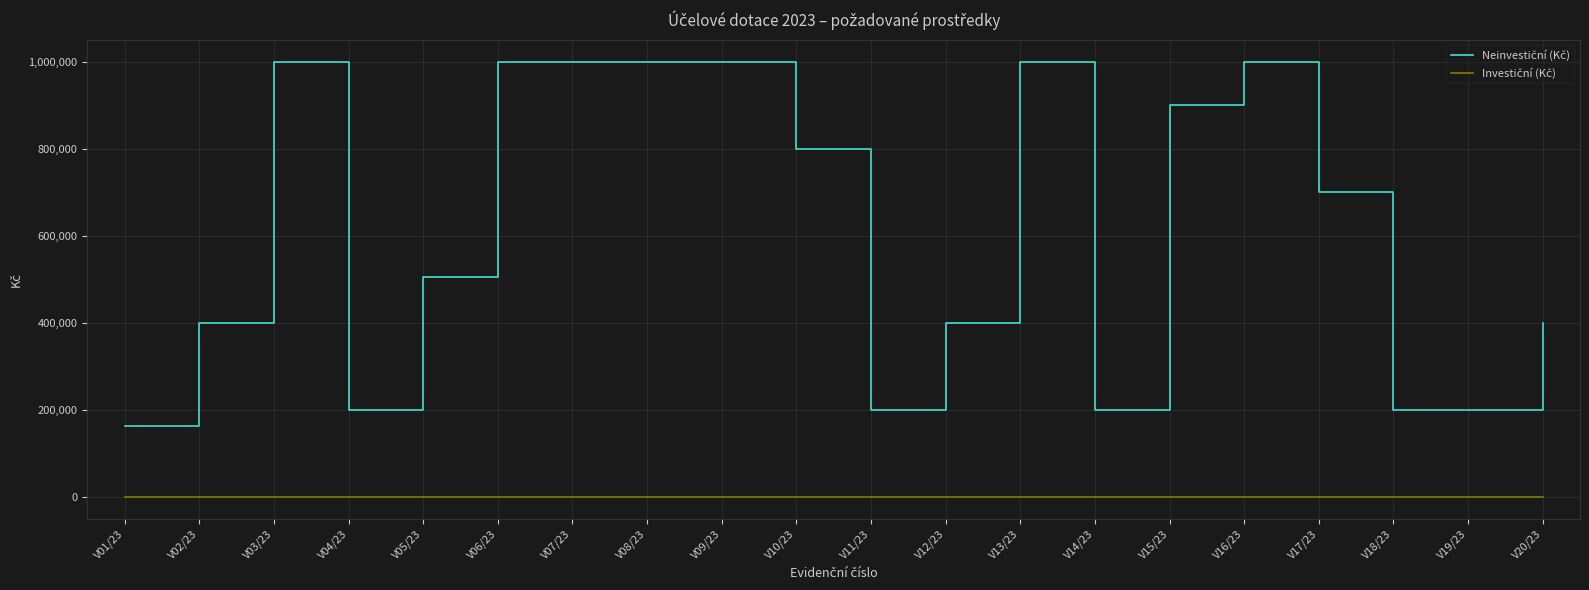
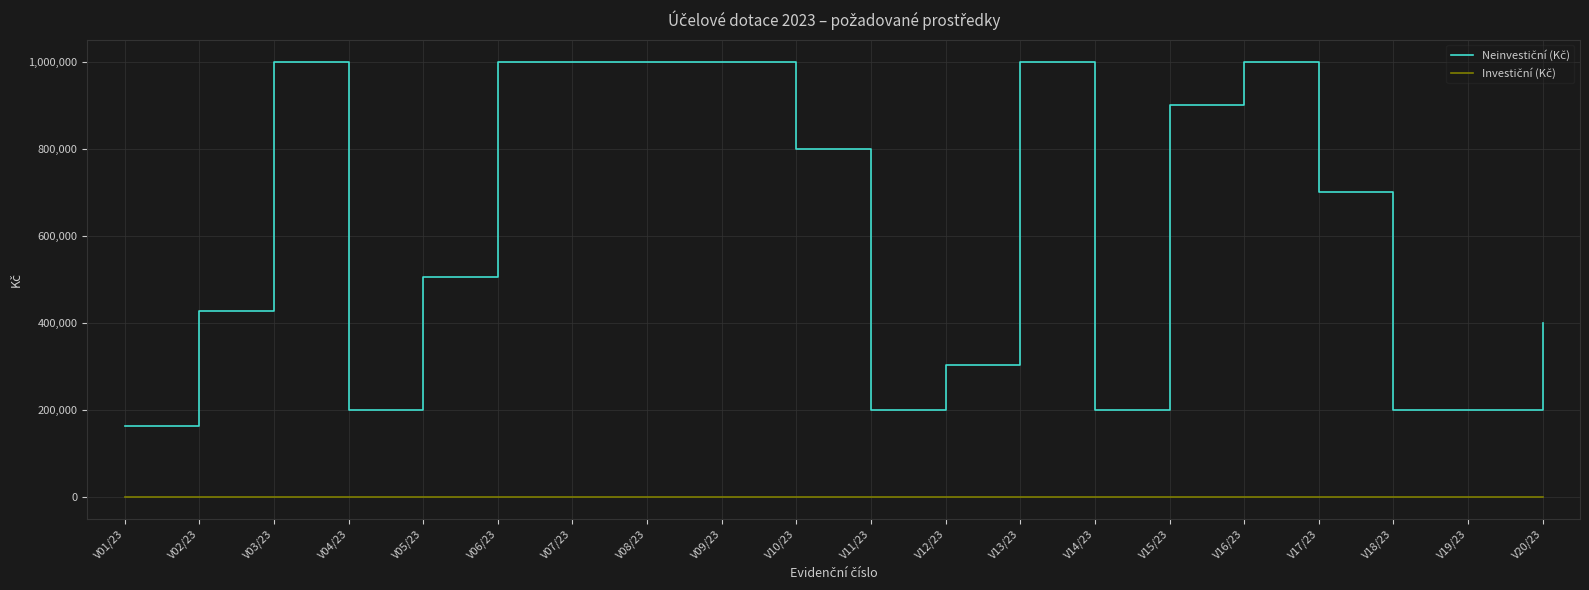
Neinvestiční (Kč), V02/23: 400,000 -> 430,000
Neinvestiční (Kč), V12/23: 400,000 -> 300,000
